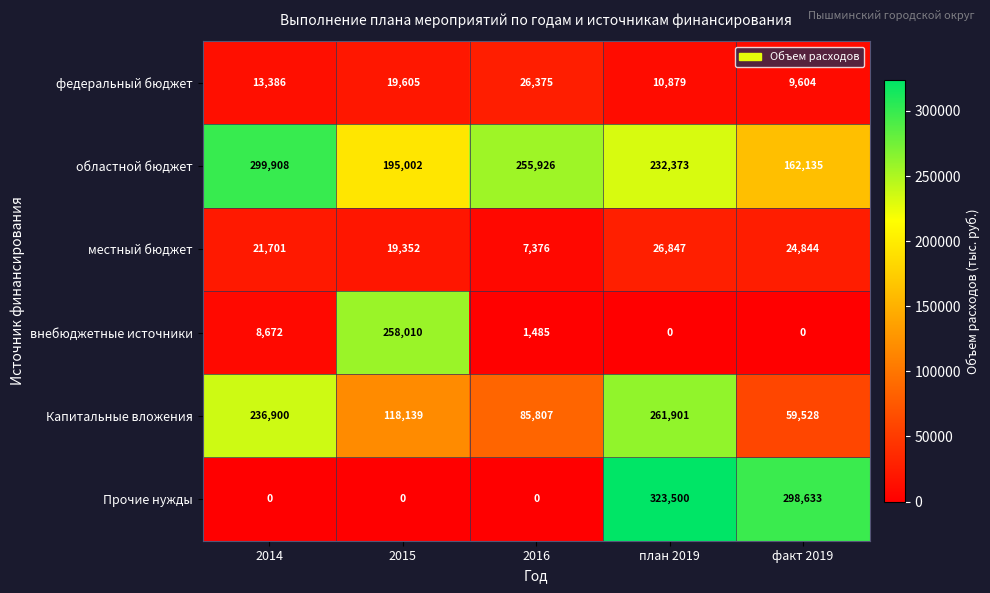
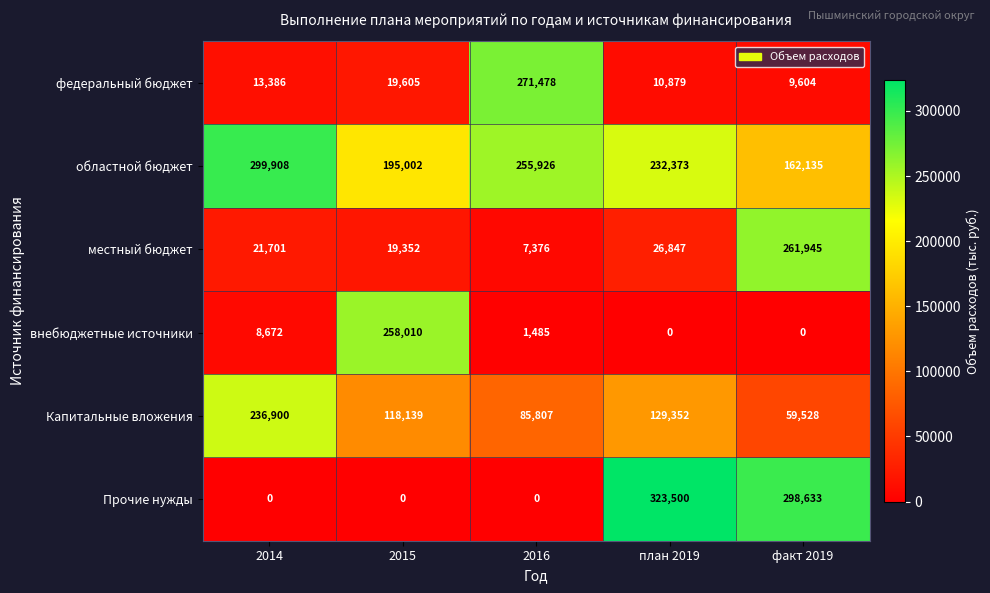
федеральный бюджет, 2016: 26,375 -> 271,478
местный бюджет, факт 2019: 24,844 -> 261,945
Капитальные вложения, план 2019: 261,901 -> 129,352
